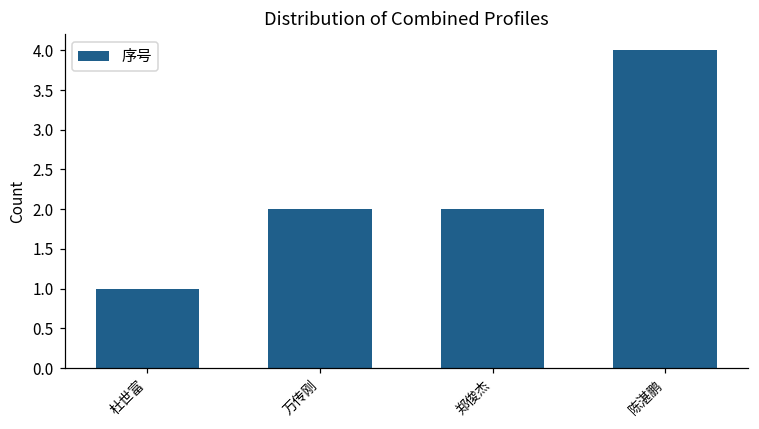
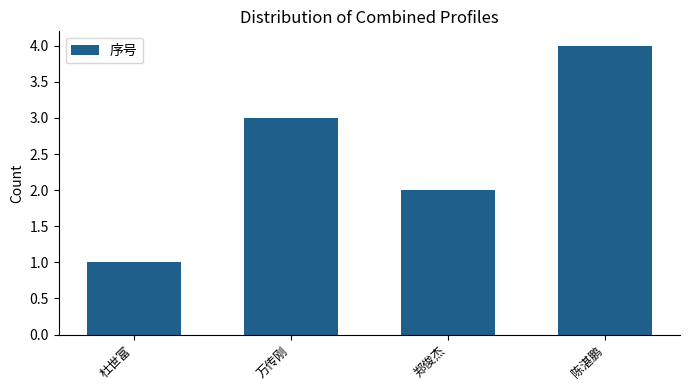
万传刚: 2 -> 3
